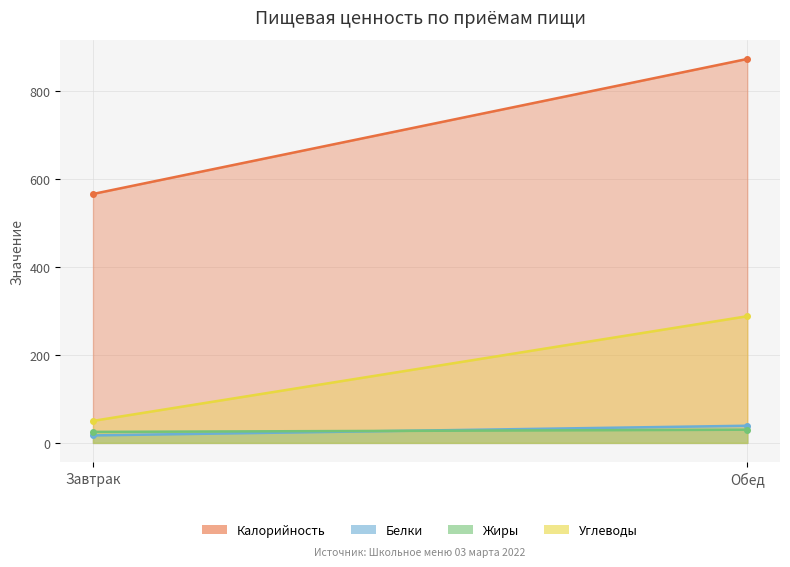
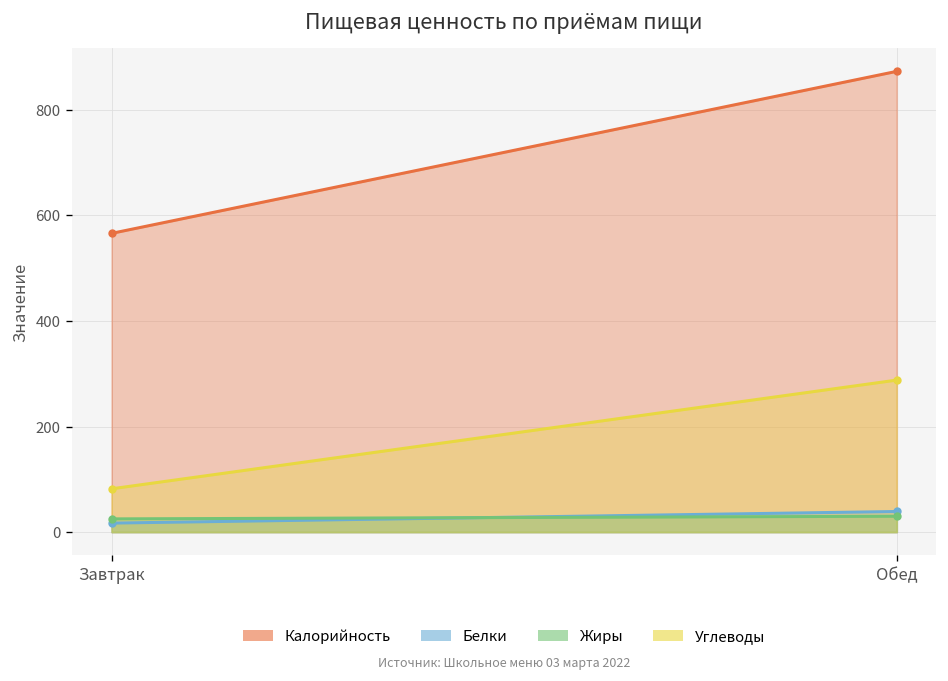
Углеводы, Завтрак: 50 -> 80
